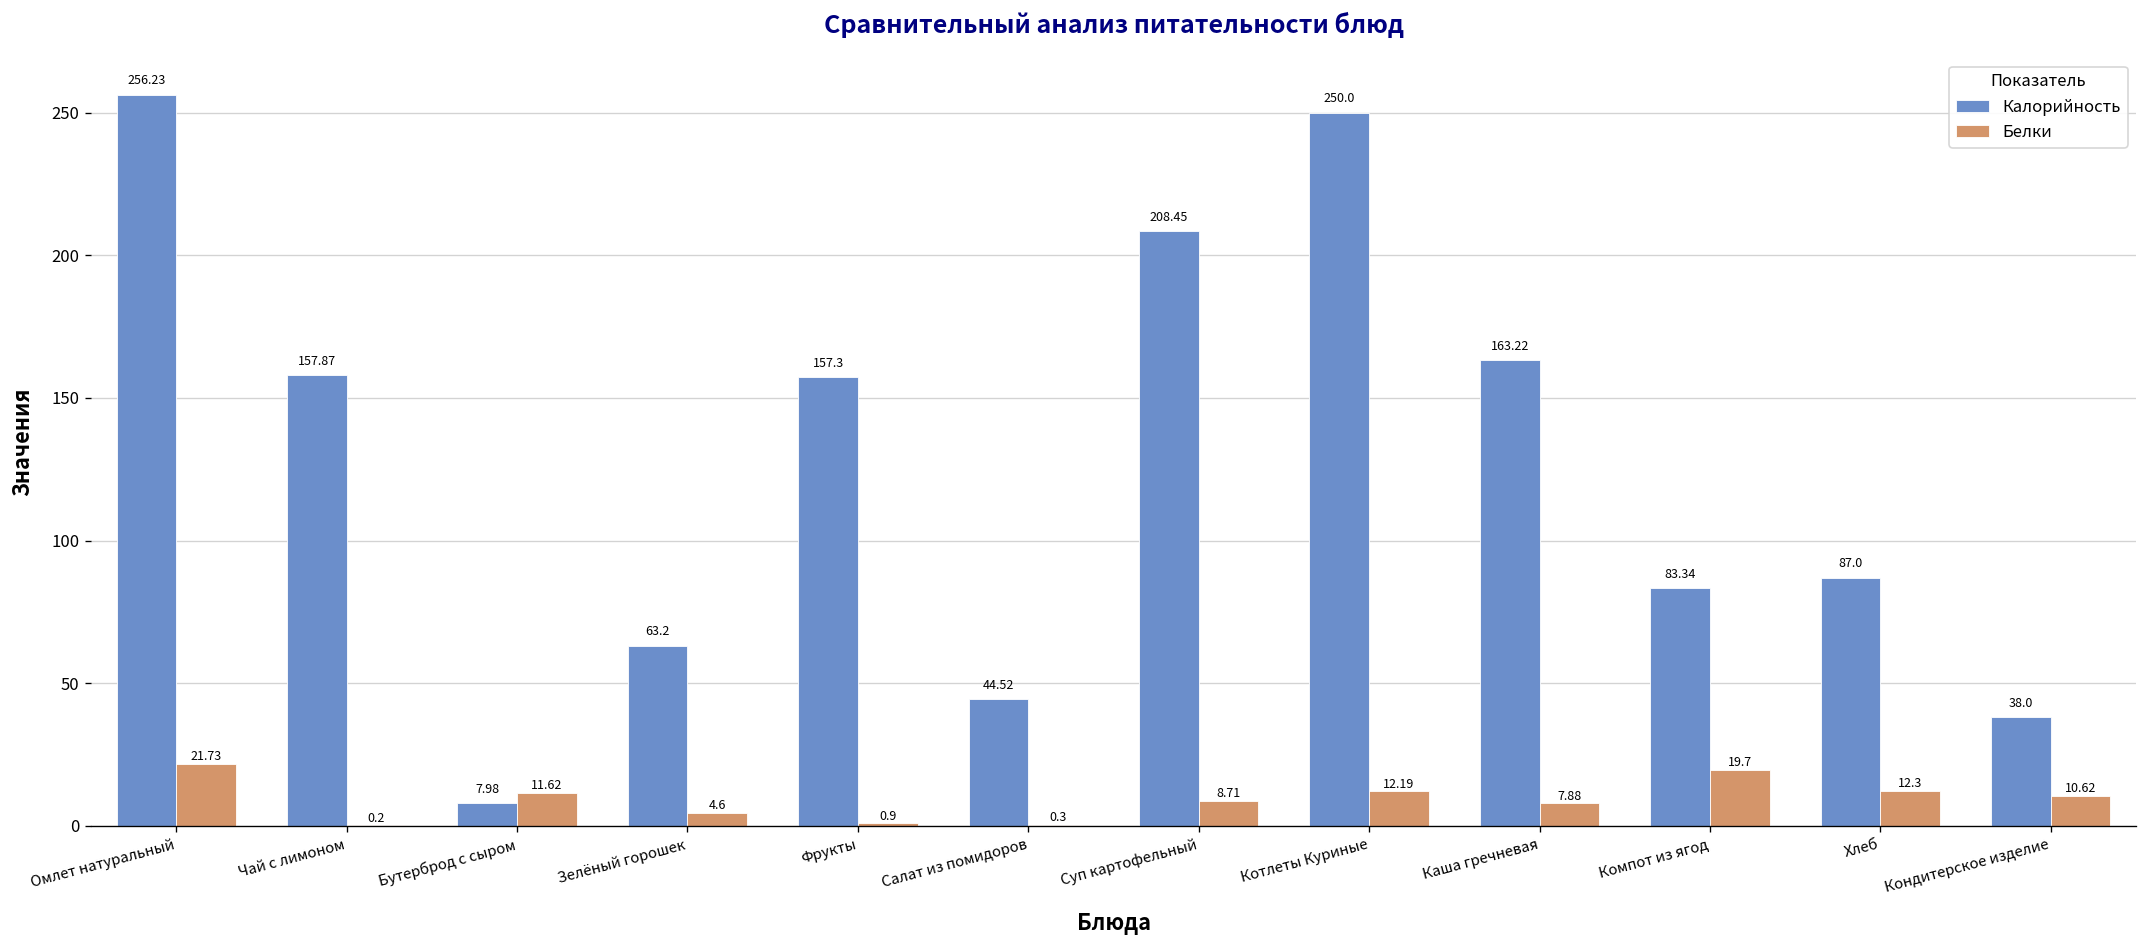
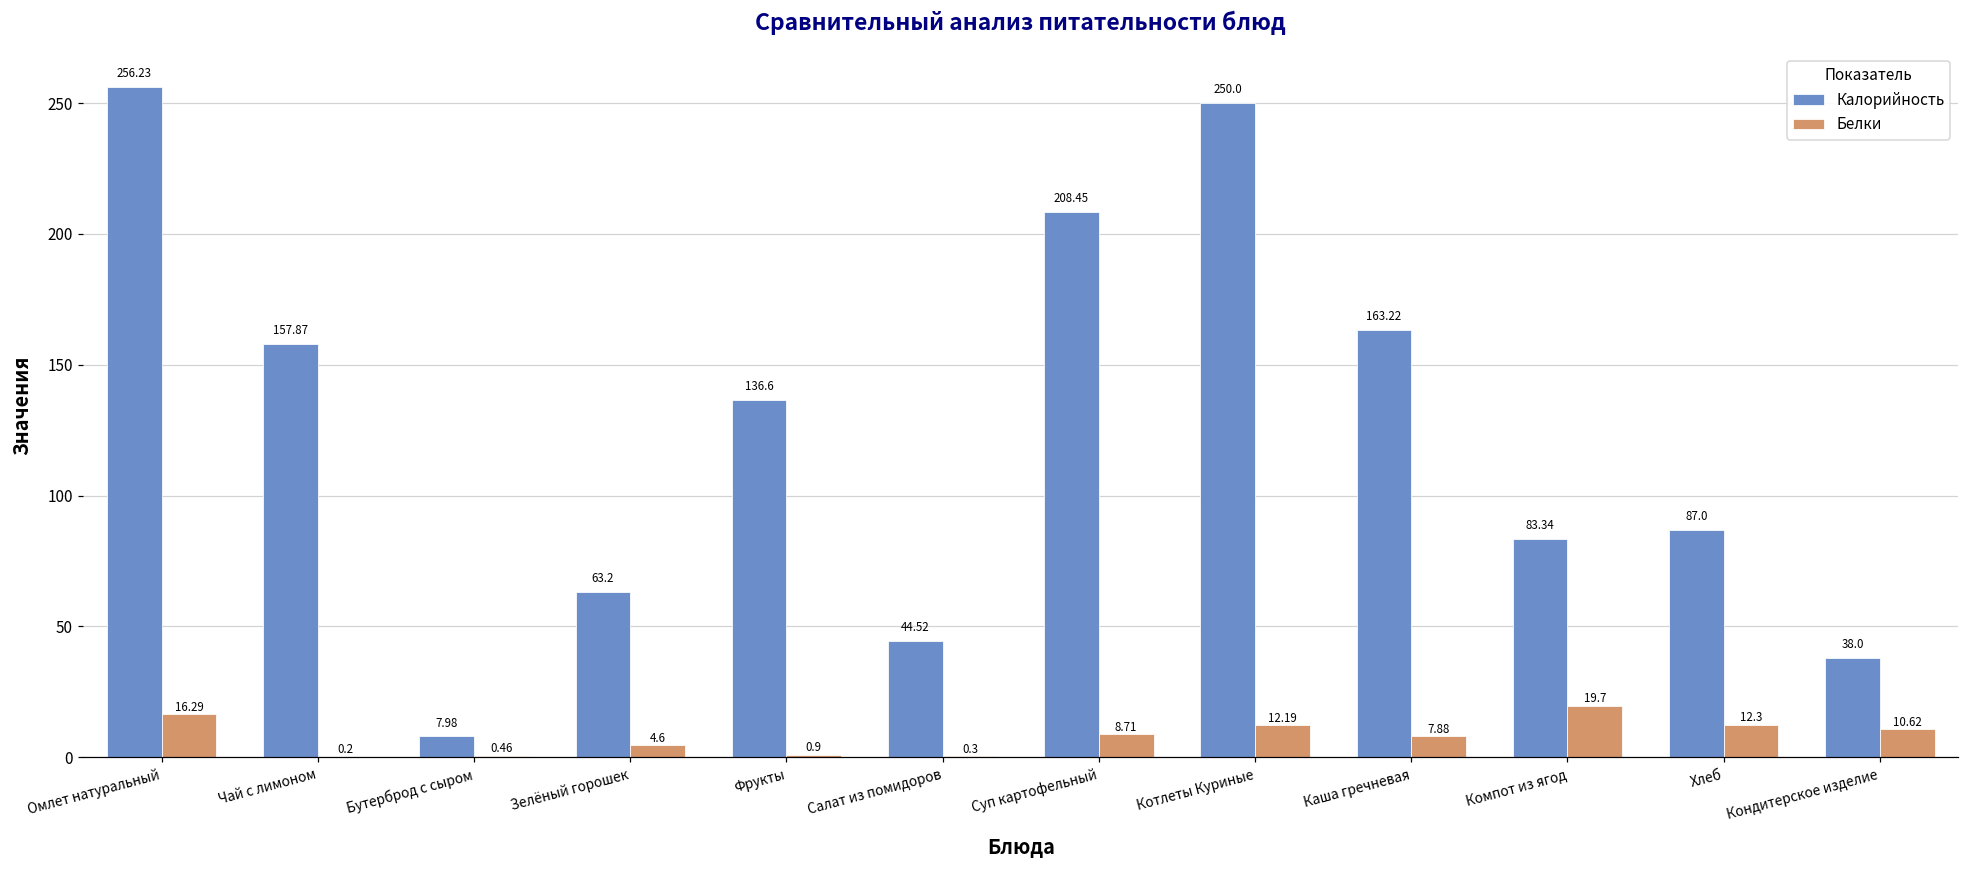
Белки, Омлет натуральный: 21.73 -> 16.29
Белки, Бутерброд с сыром: 11.62 -> 0.46
Калорийность, Фрукты: 157.3 -> 136.6
